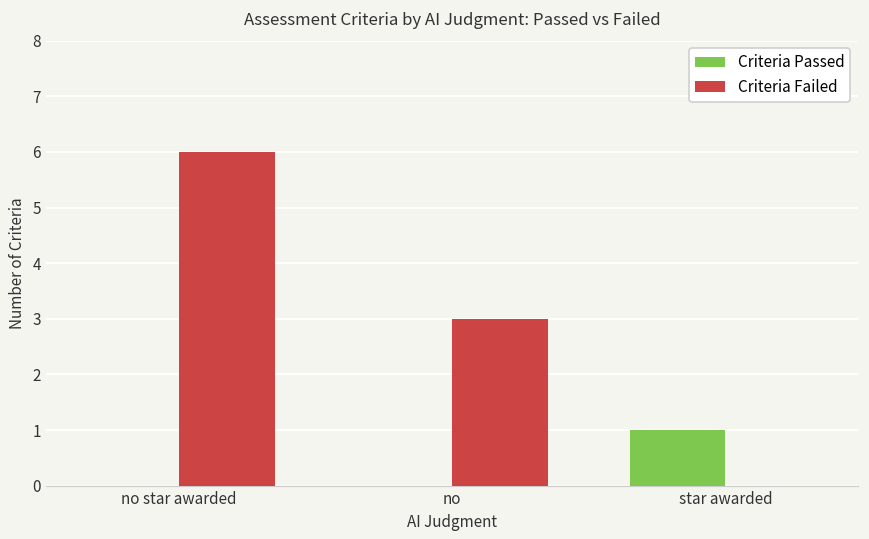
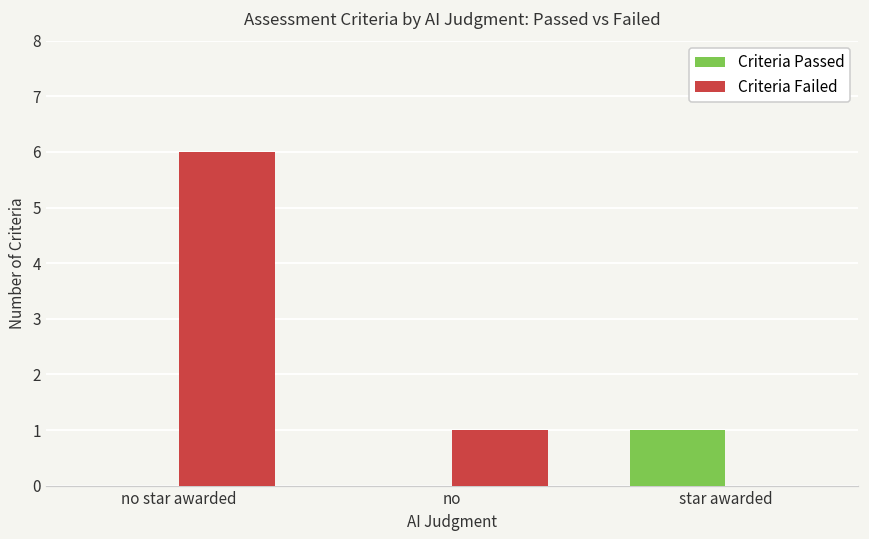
Criteria Failed, no: 3 -> 1
